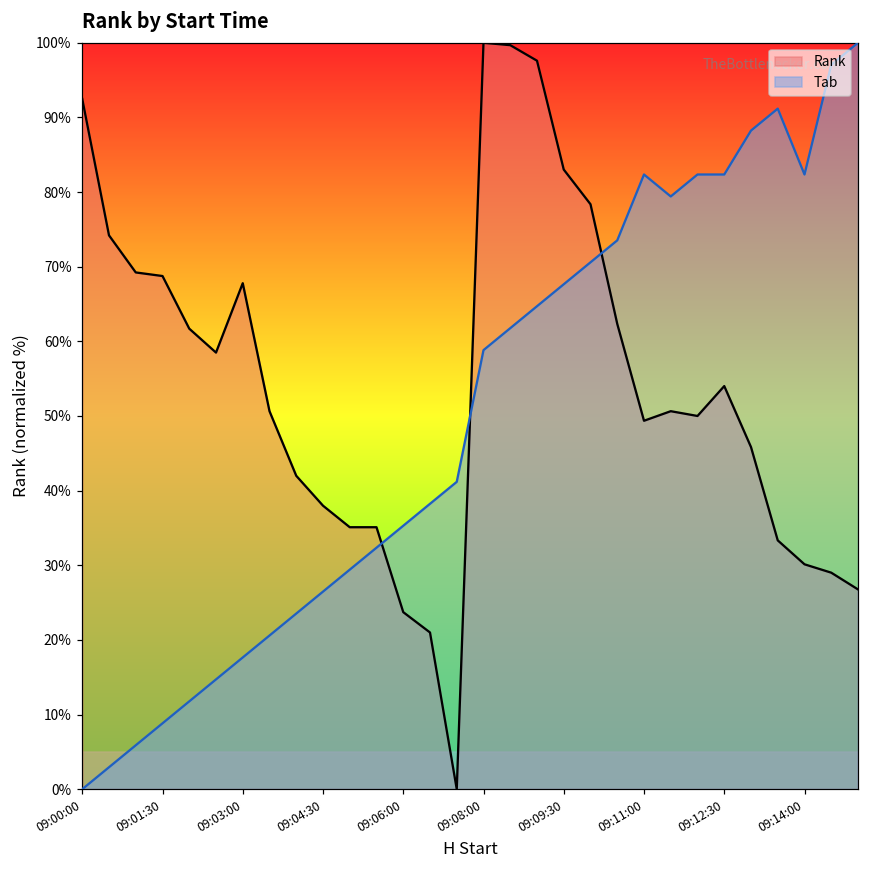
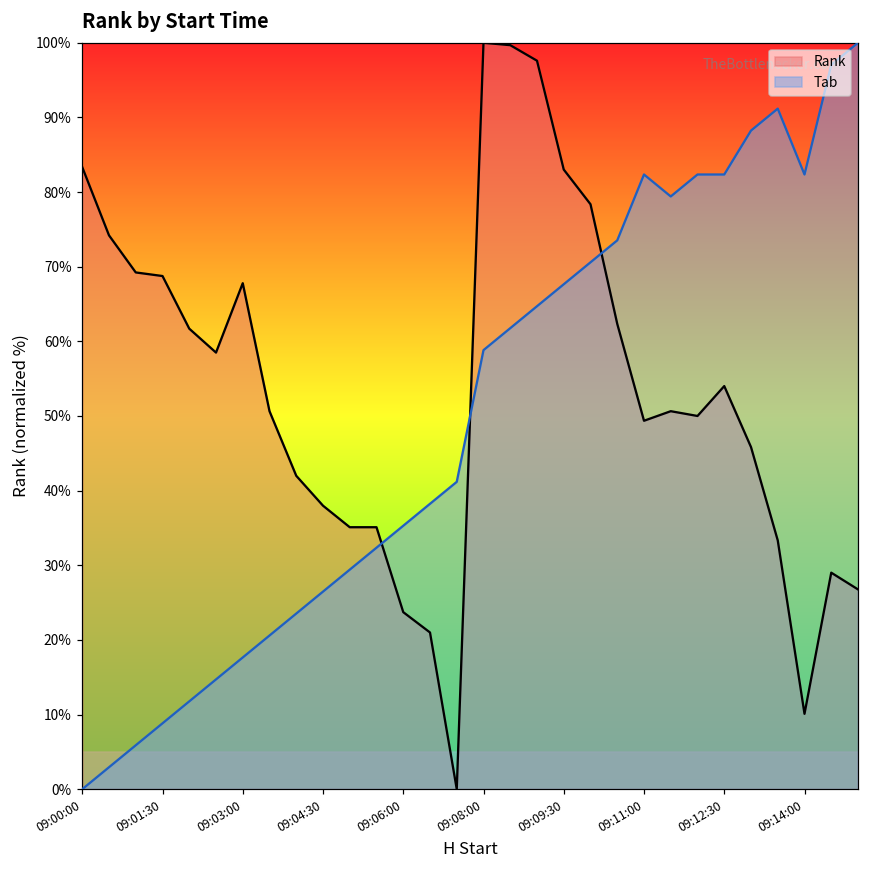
Rank, 09:00:00: 92% -> 83%
Rank, 09:14:00: 30% -> 10%
